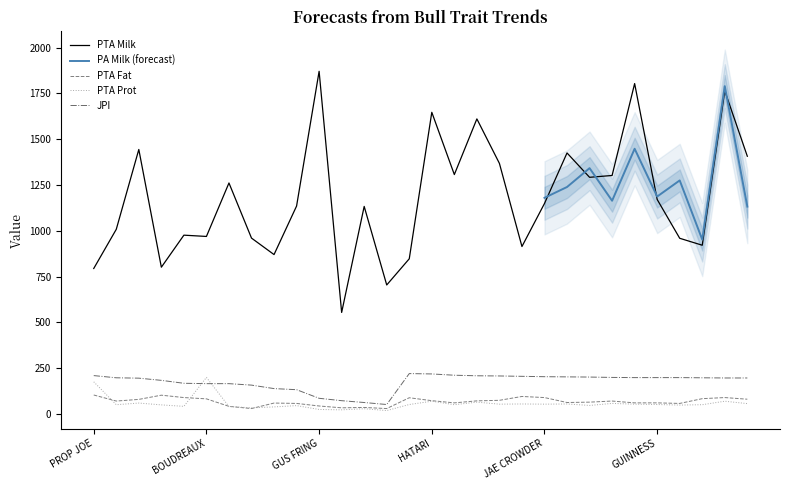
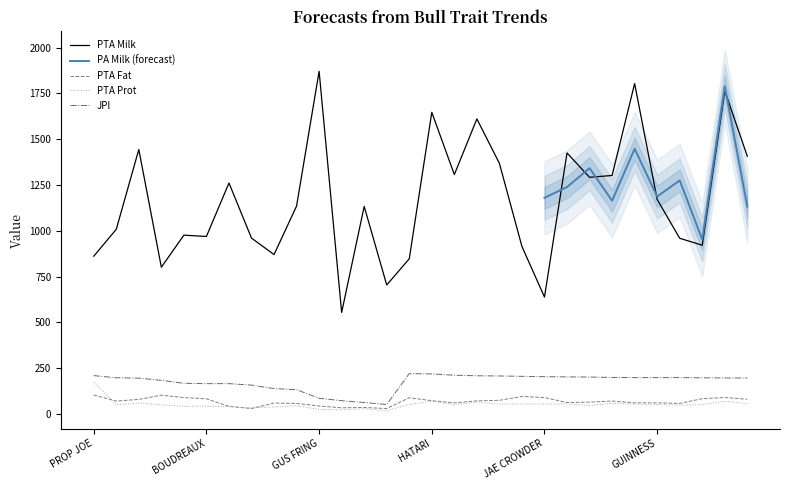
PTA Milk, PROP JOE: 790 -> 860
PTA Prot, BOUDREAUX: 200 -> 40
PTA Milk, JAE CROWDER: 1150 -> 640
